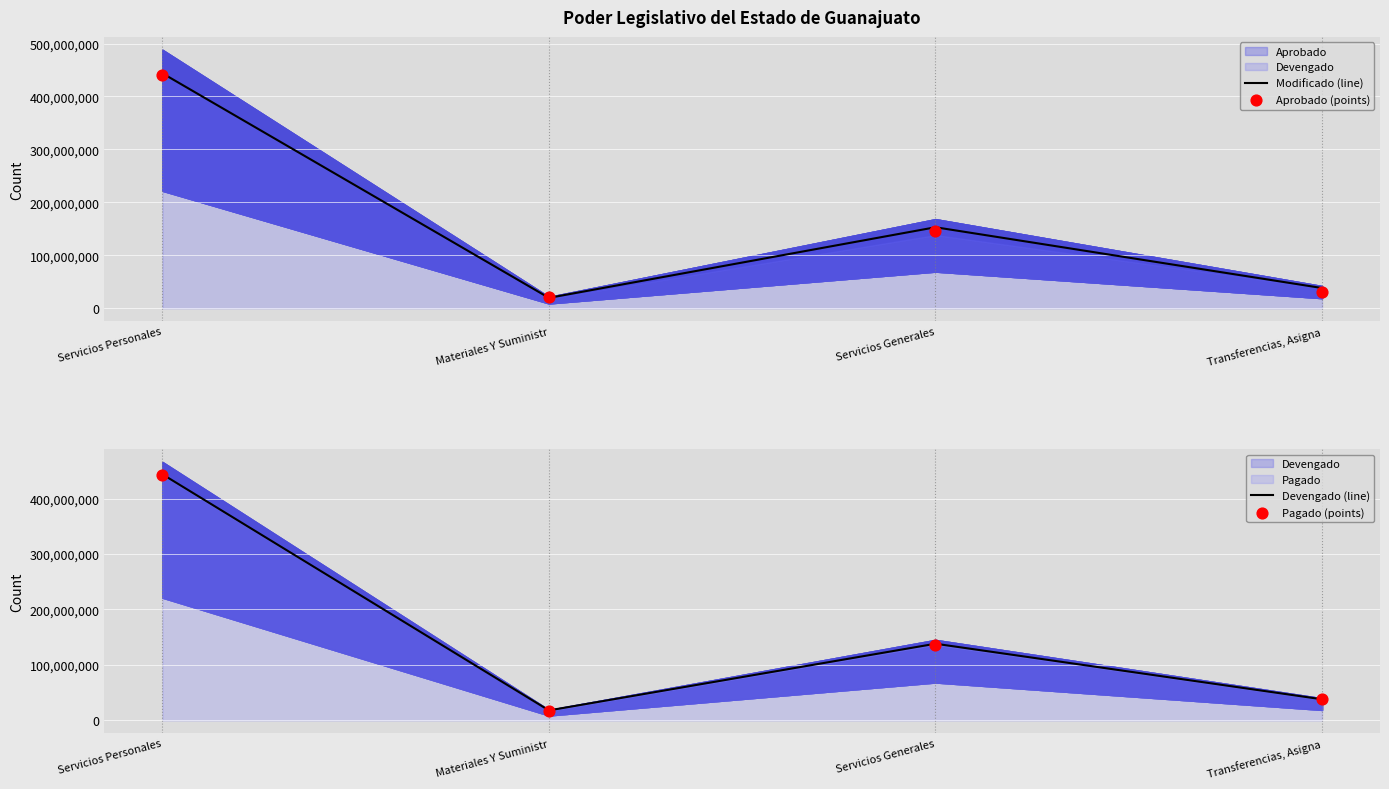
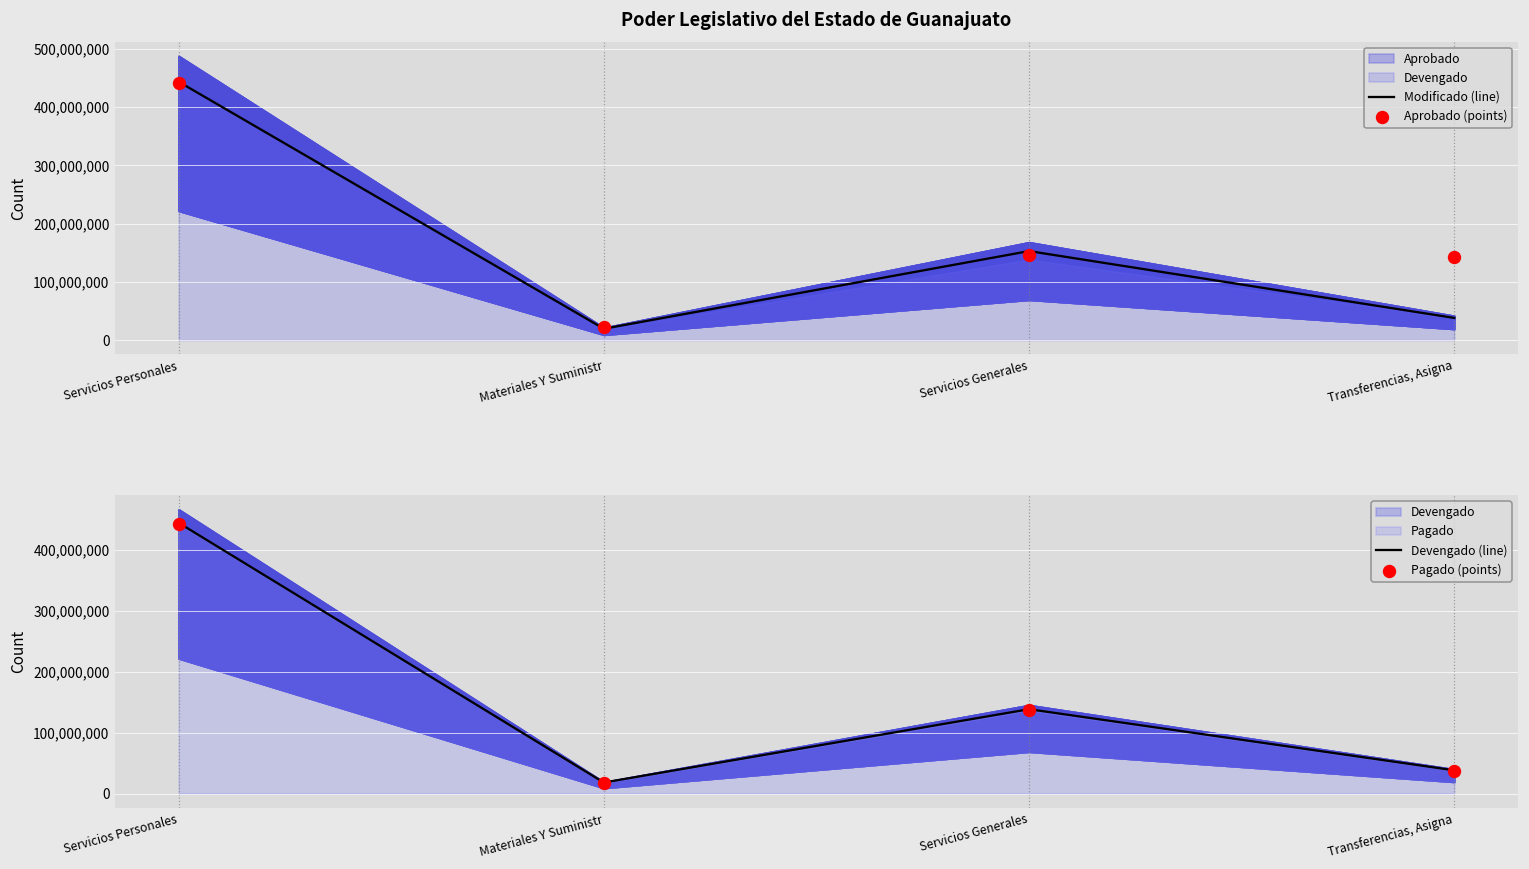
Poder Legislativo del Estado de Guanajuato, Aprobado (points), Transferencias, Asigna: 30,000,000 -> 140,000,000
